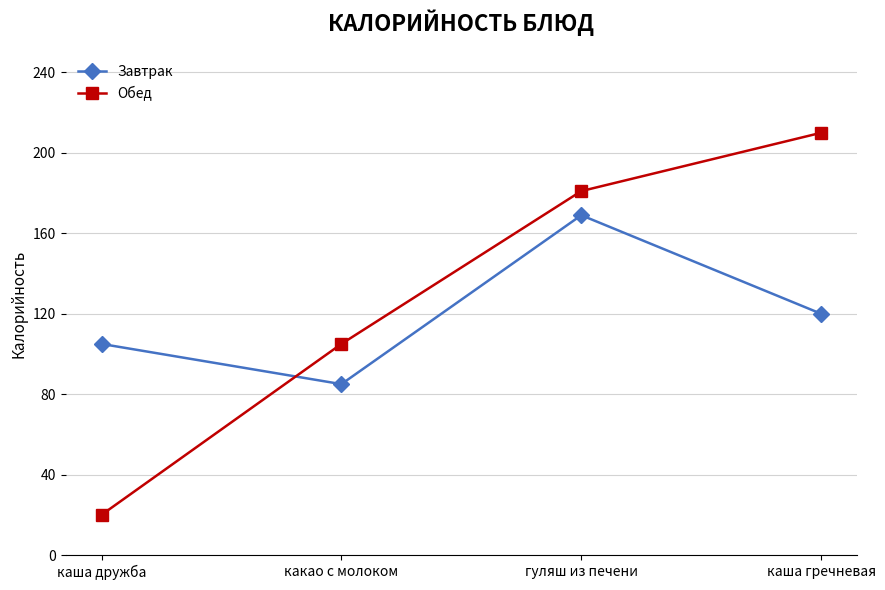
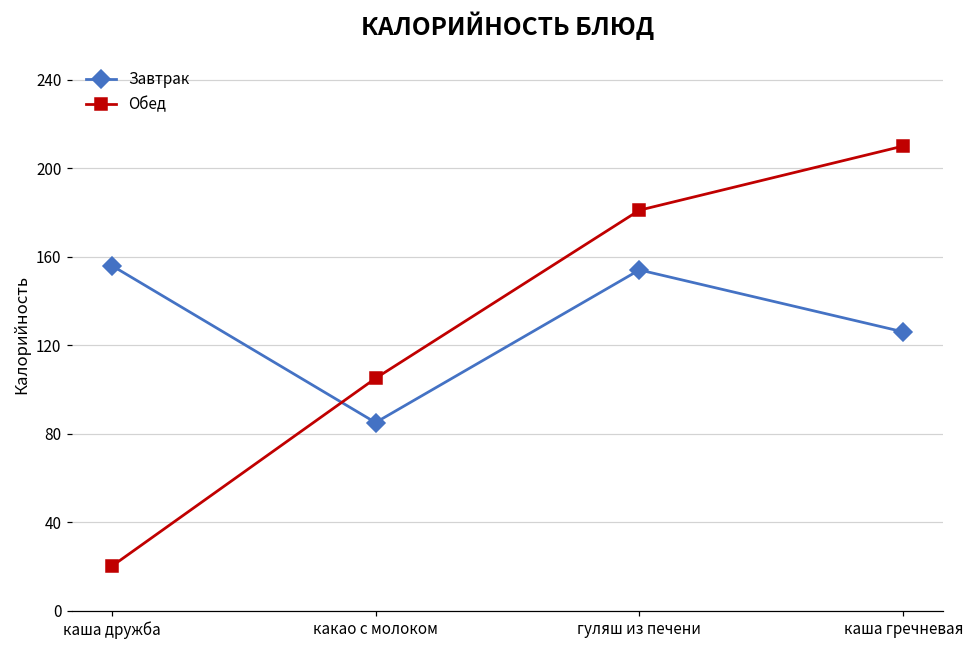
Завтрак, каша дружба: 105 -> 156
Завтрак, гуляш из печени: 169 -> 154
Завтрак, каша гречневая: 120 -> 126
